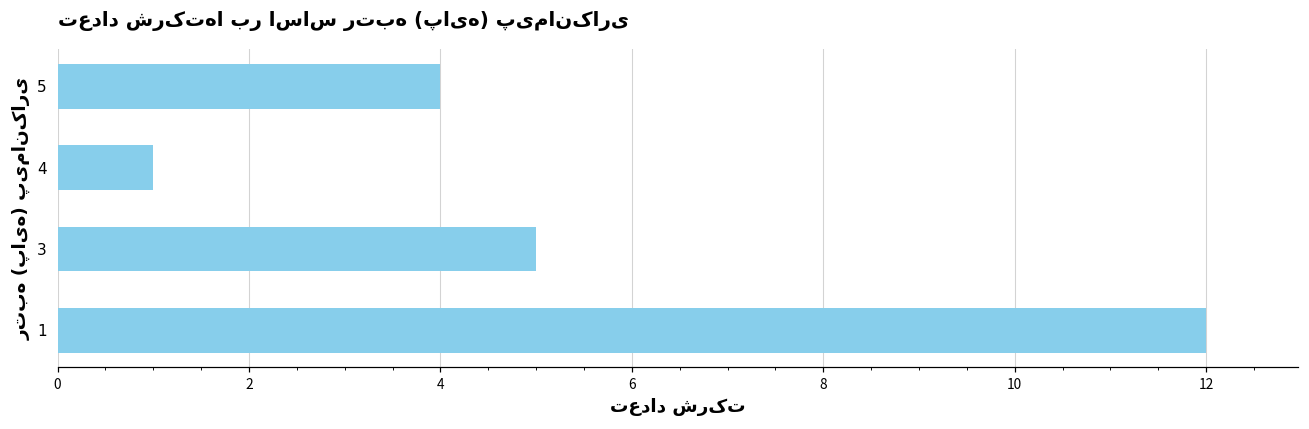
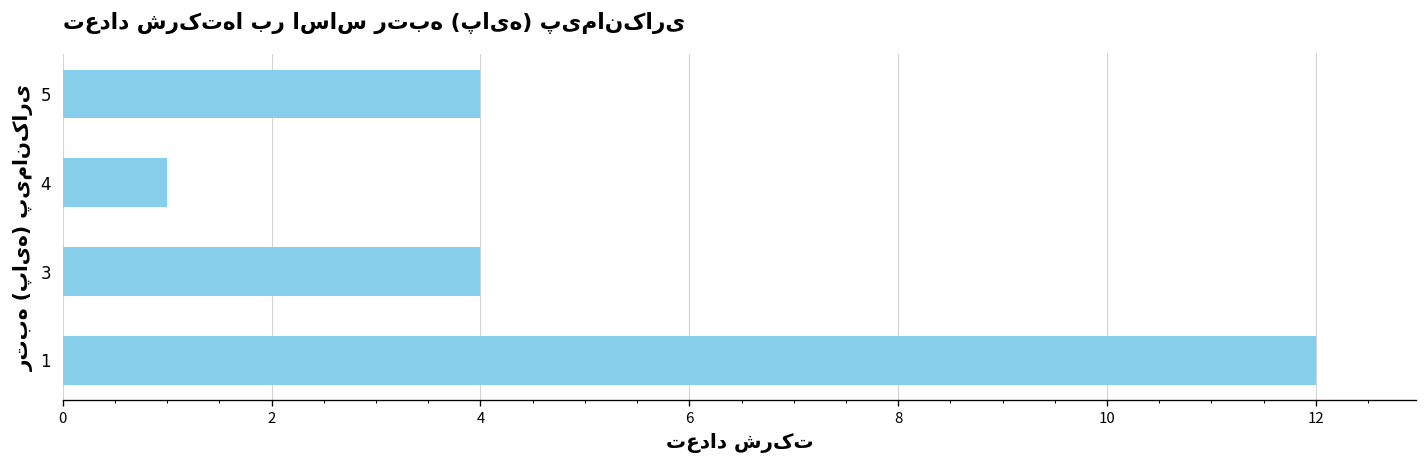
3: 5 -> 4
